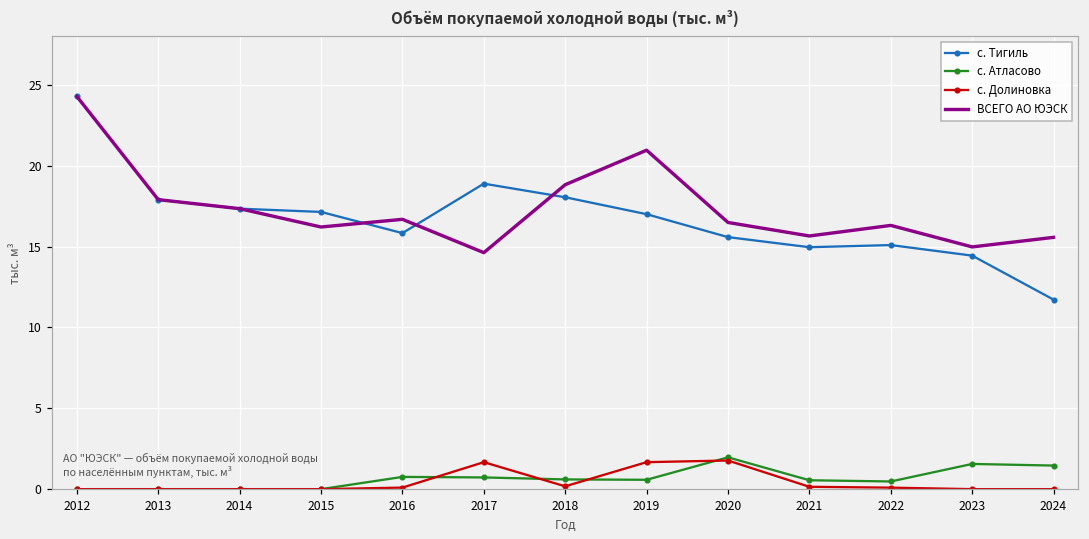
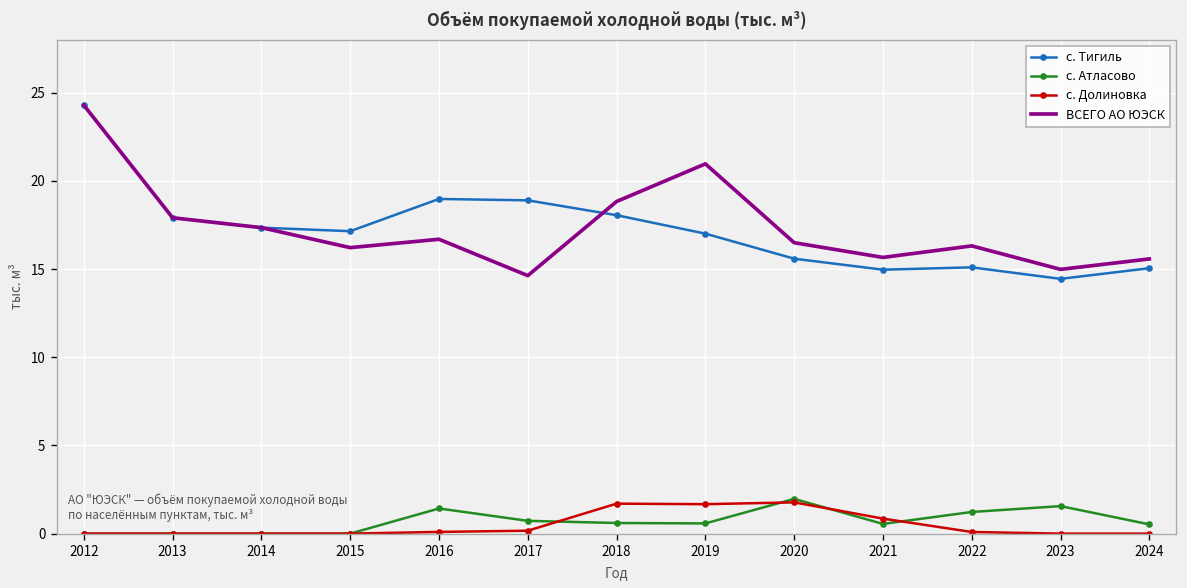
с. Тигиль, 2016: 15.8 -> 19.0
с. Атласово, 2016: 0.8 -> 1.4
с. Долиновка, 2017: 1.7 -> 0.2
с. Долиновка, 2018: 0.2 -> 1.7
с. Долиновка, 2021: 0.1 -> 0.9
с. Атласово, 2022: 0.5 -> 1.2
с. Тигиль, 2024: 11.7 -> 15.0
с. Атласово, 2024: 1.5 -> 0.5
